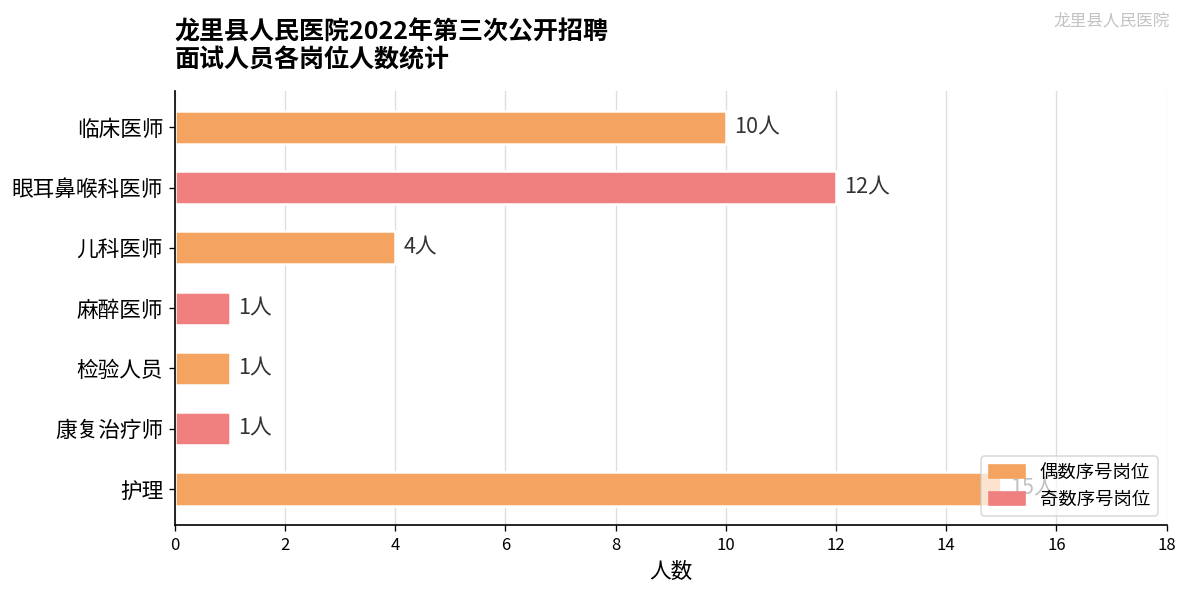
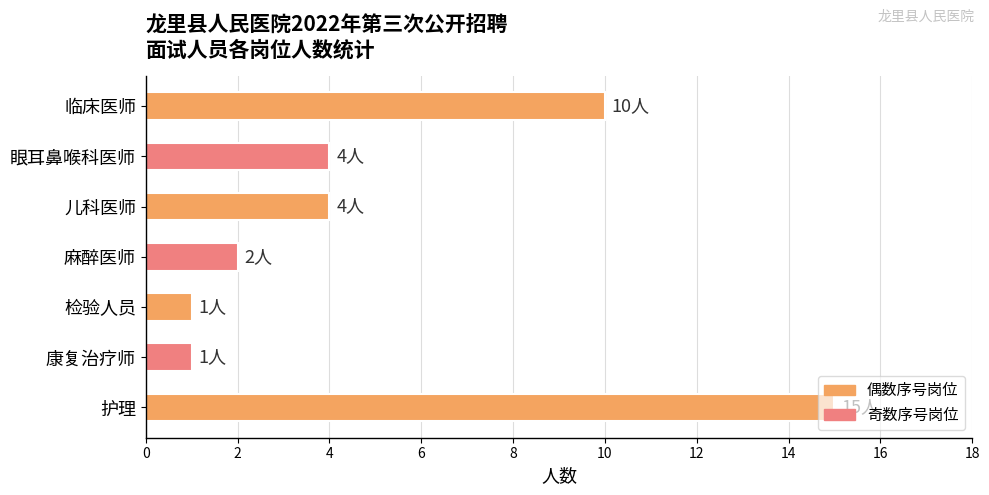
眼耳鼻喉科医师: 12人 -> 4人
麻醉医师: 1人 -> 2人
